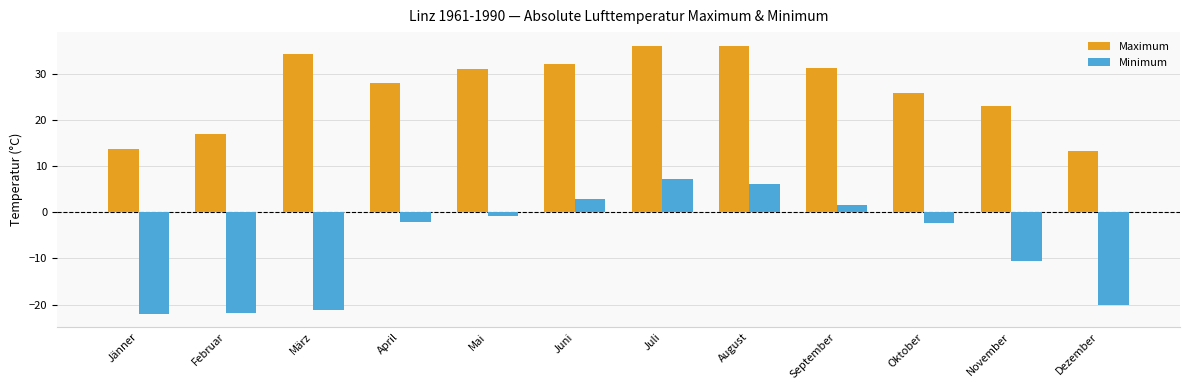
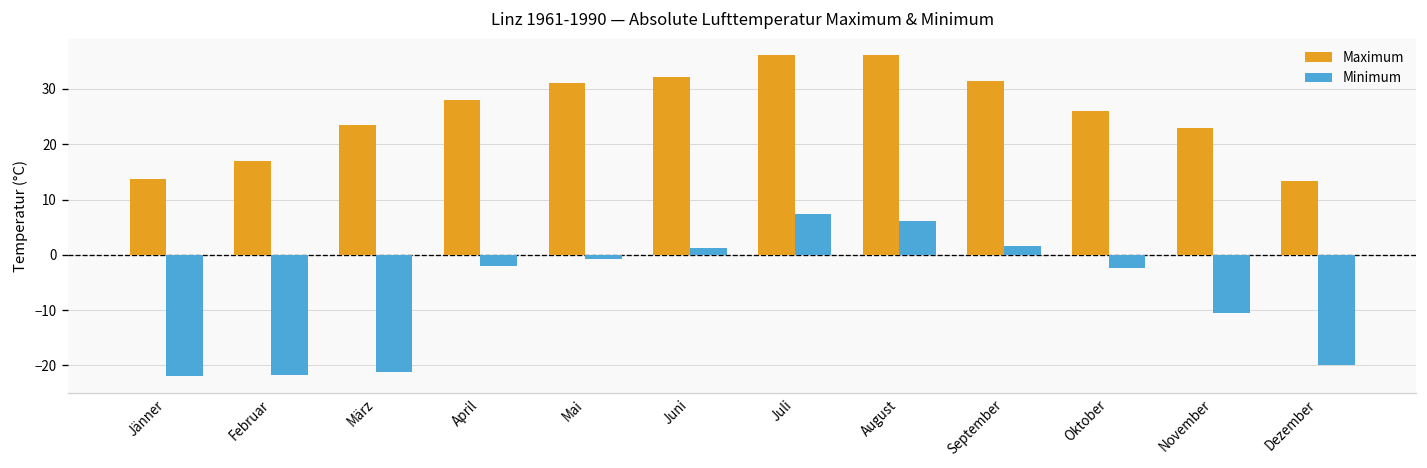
Maximum, März: 34 -> 24
Minimum, Juni: 3 -> 1
